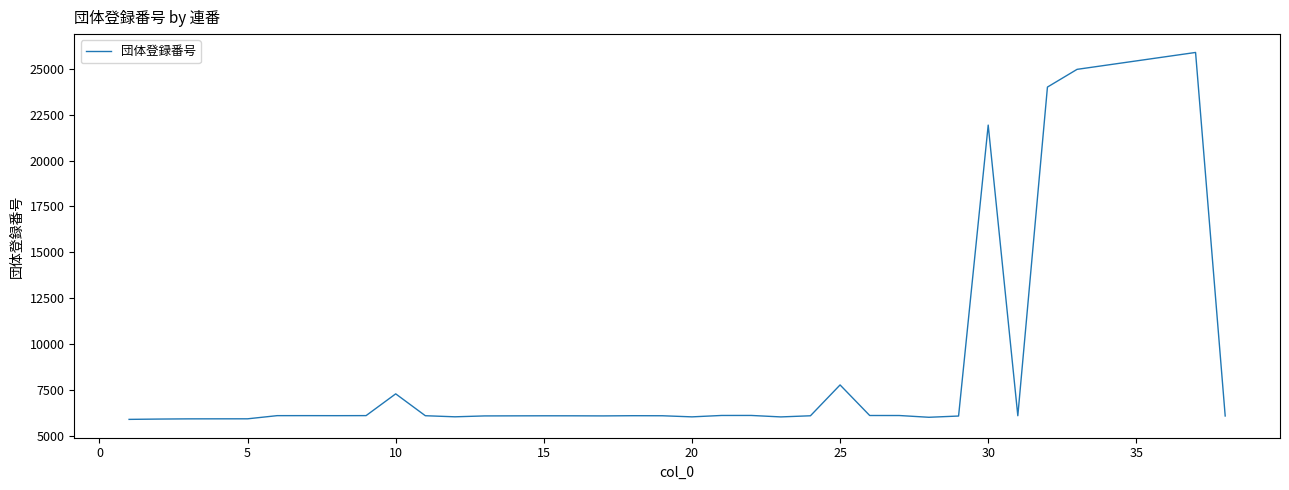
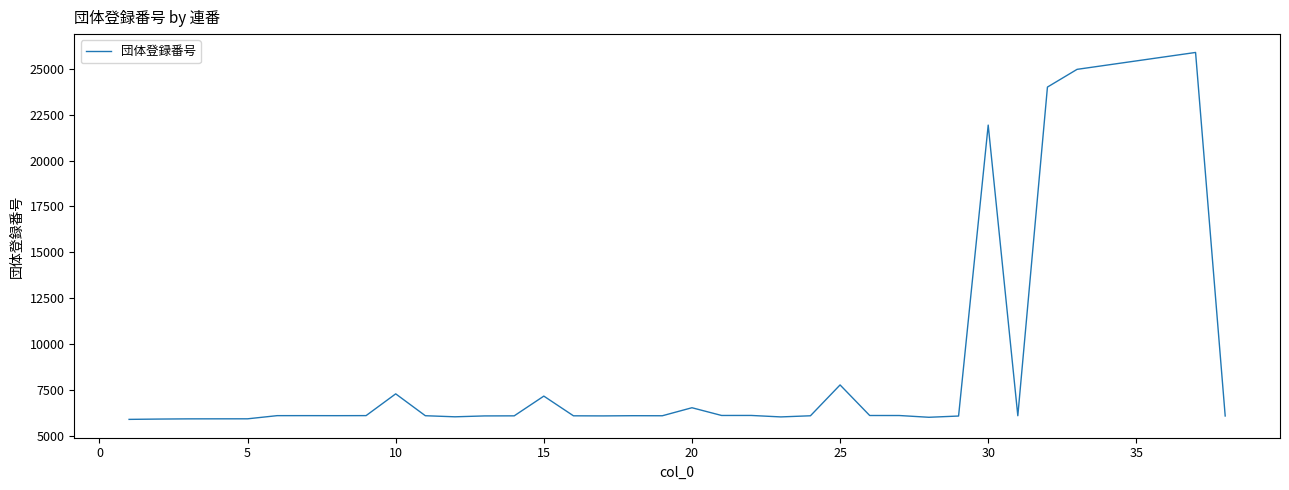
15: 6100 -> 7200
20: 6000 -> 6500
